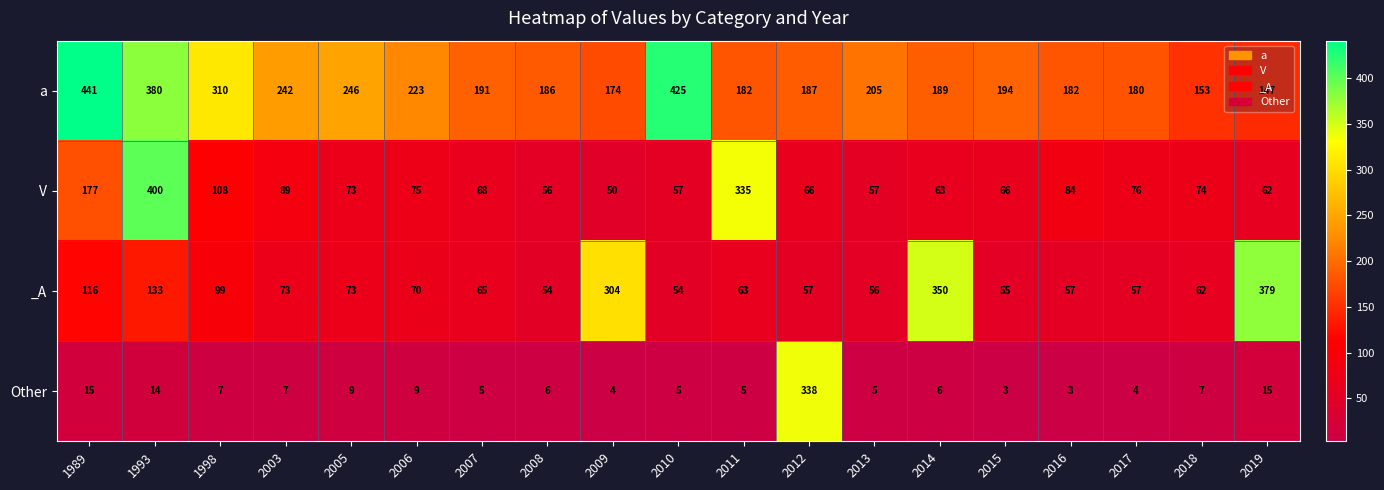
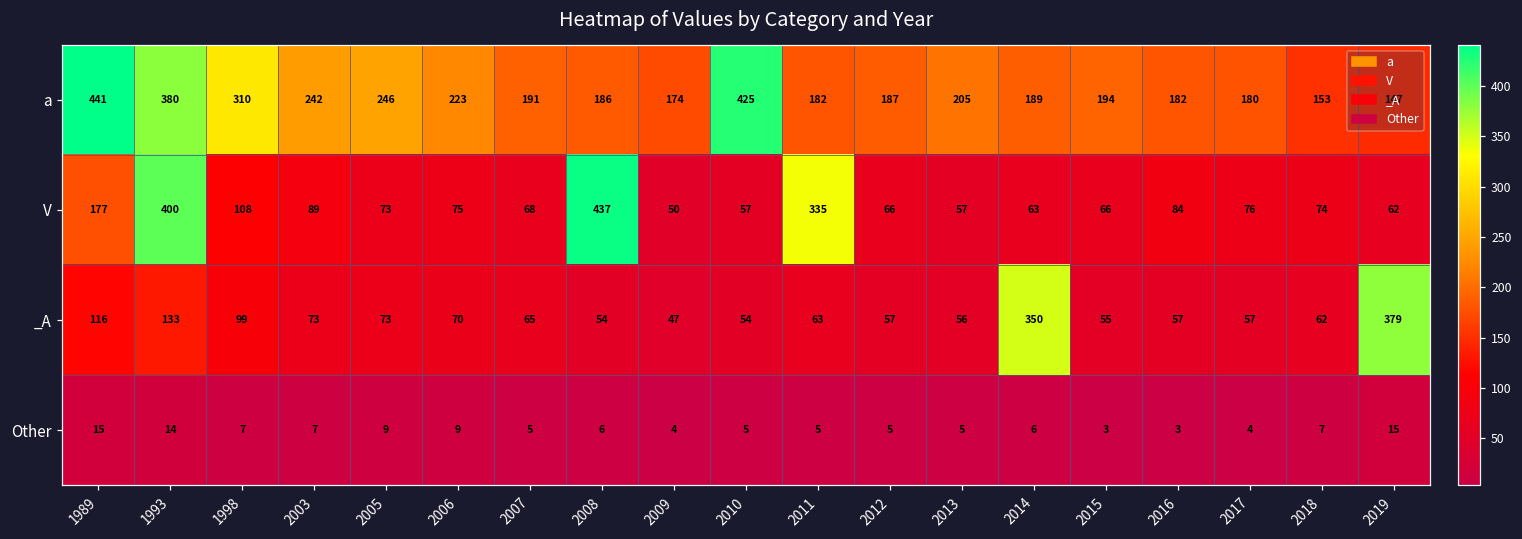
V, 2008: 56 -> 437
_A, 2009: 304 -> 47
Other, 2012: 338 -> 5
